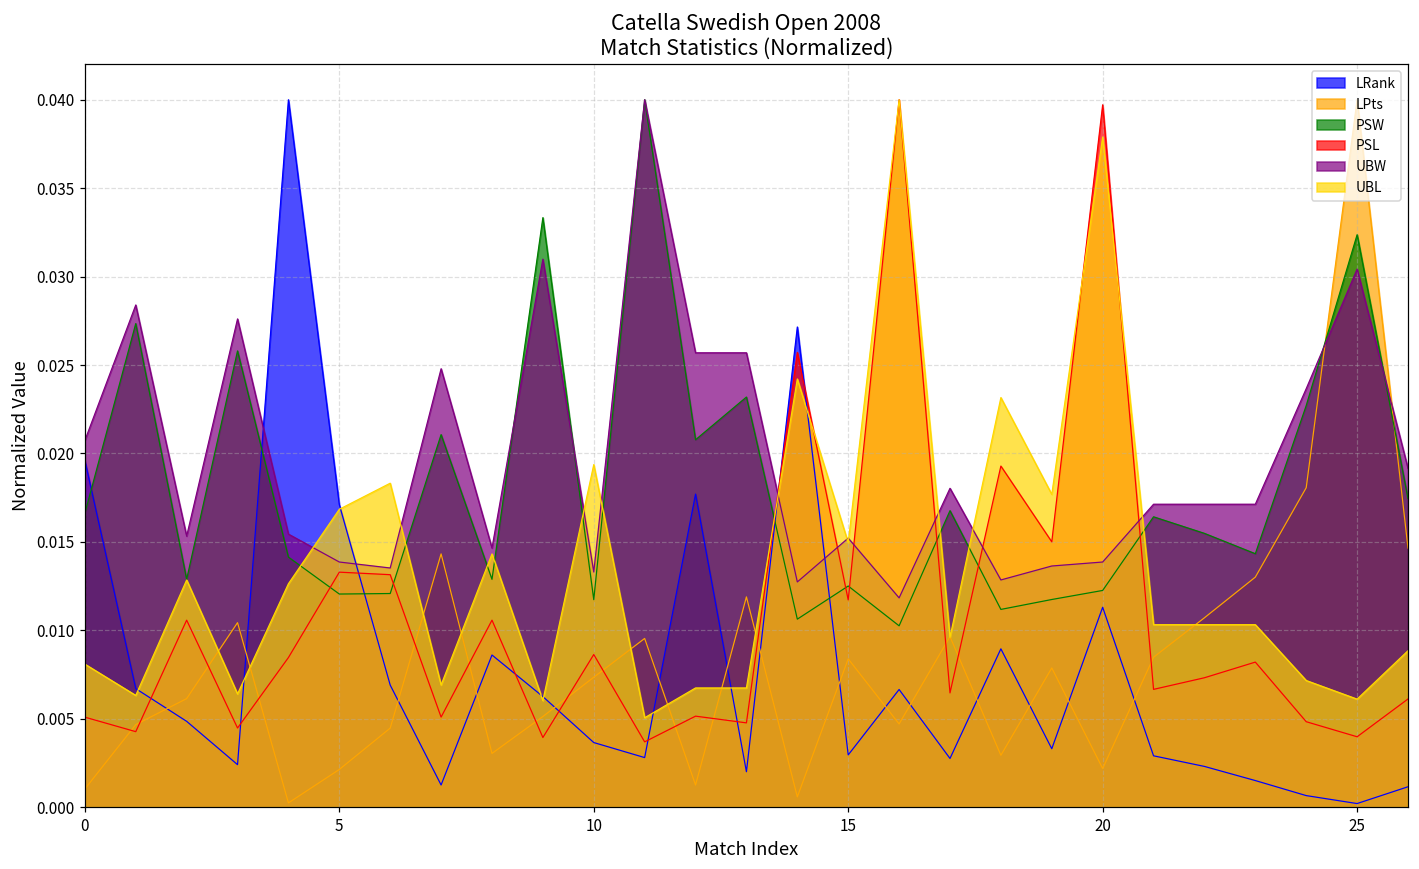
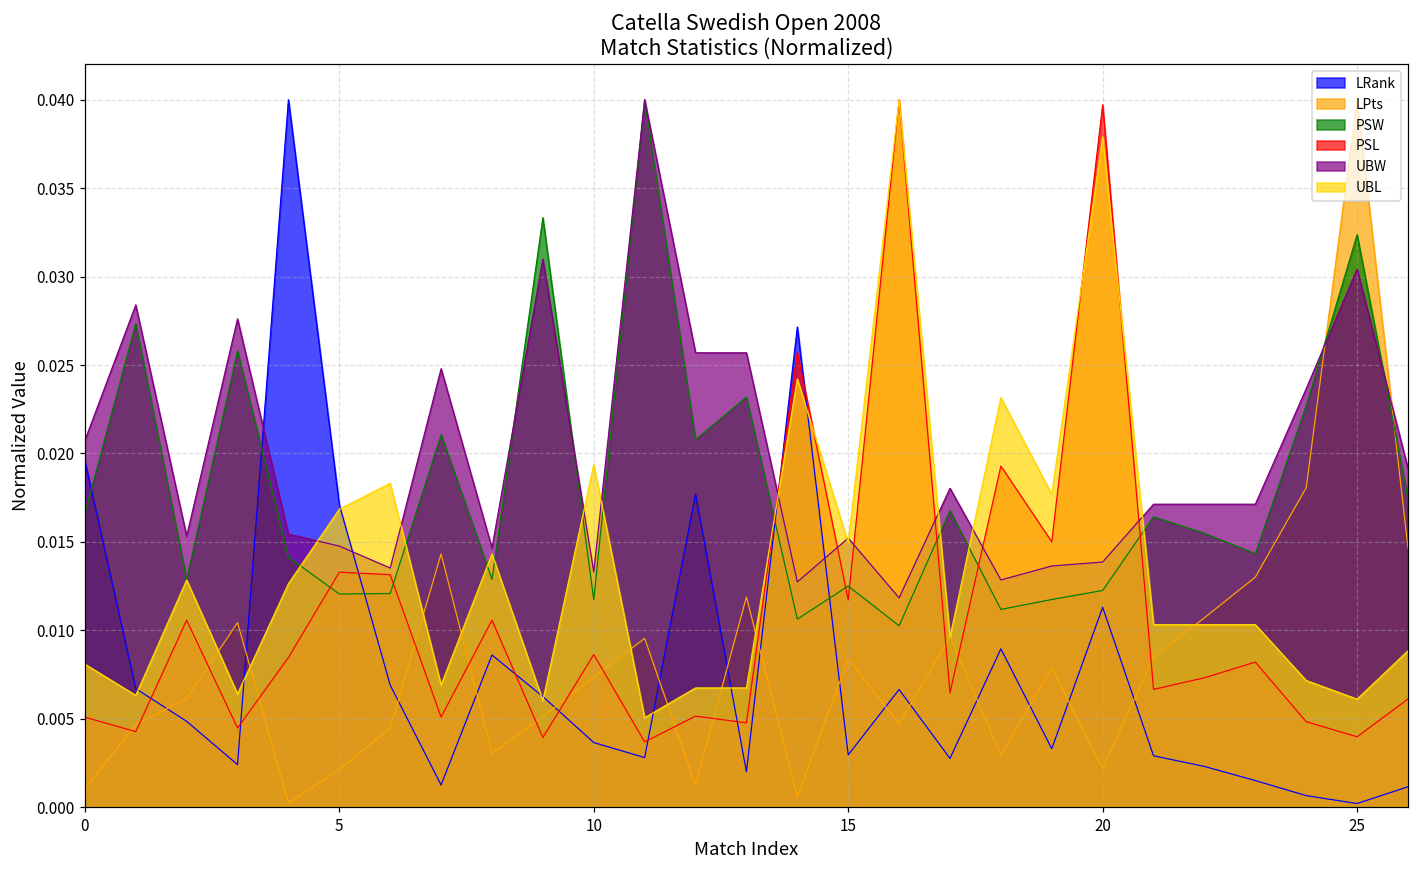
UBW, 5: 0.0139 -> 0.0148
